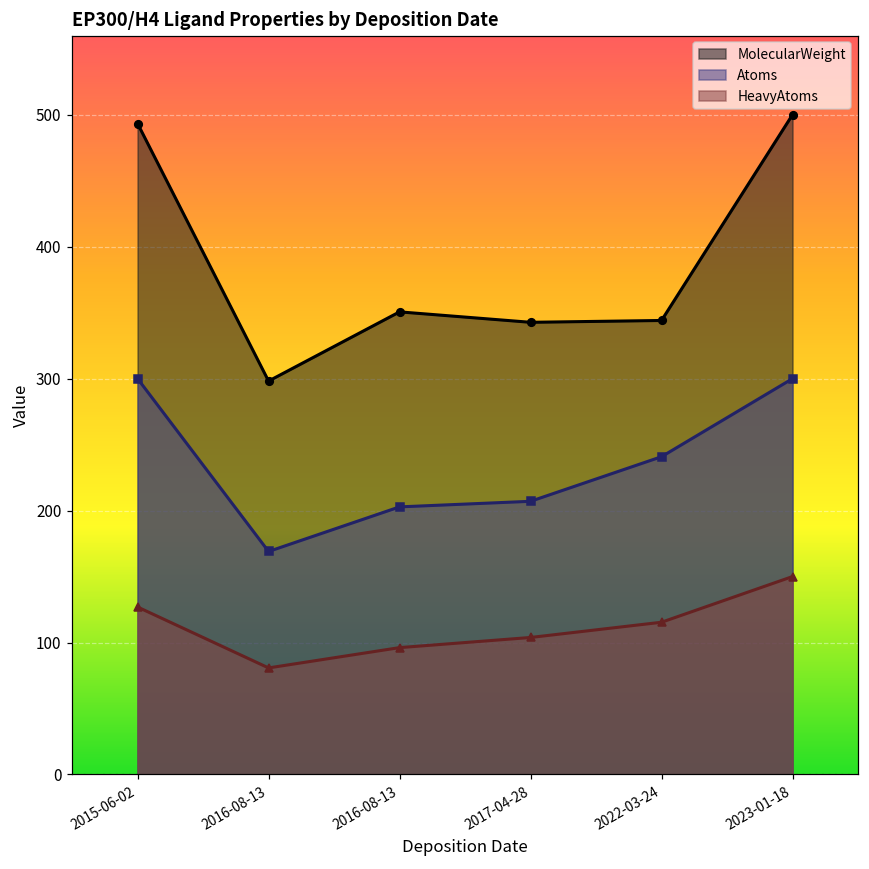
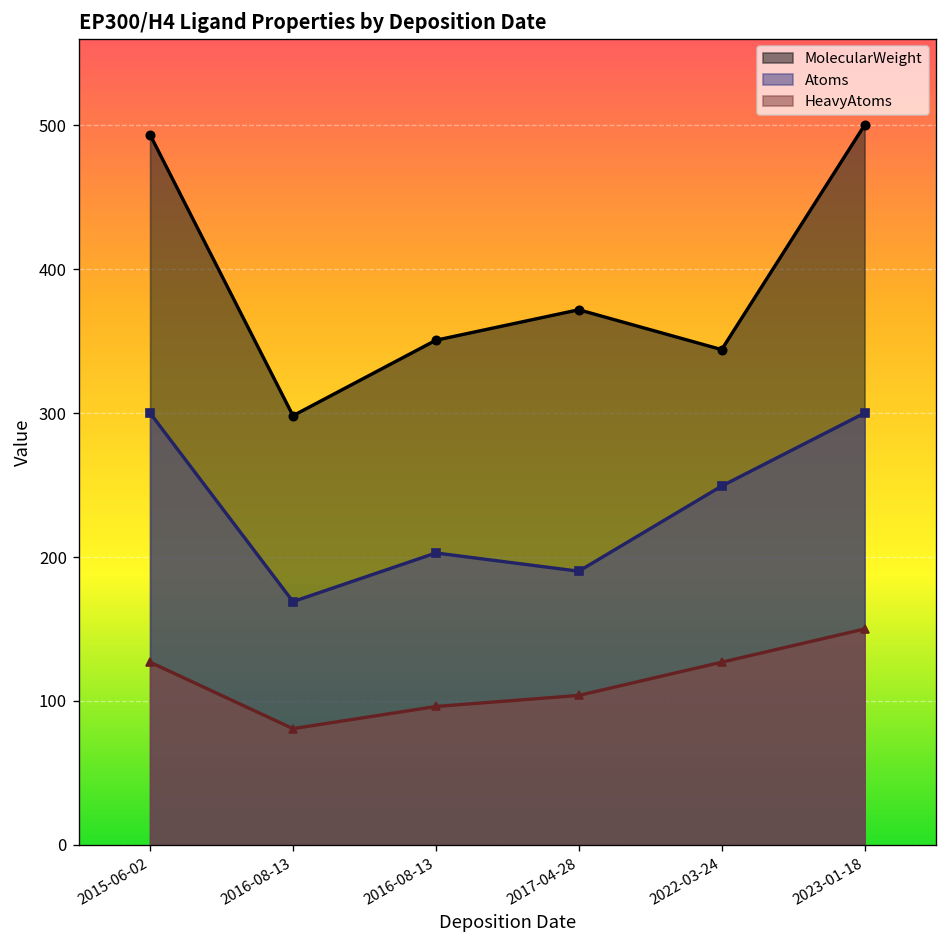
MolecularWeight, 2017-04-28: 343 -> 372
Atoms, 2017-04-28: 207 -> 190
Atoms, 2022-03-24: 241 -> 249
HeavyAtoms, 2022-03-24: 115 -> 127
